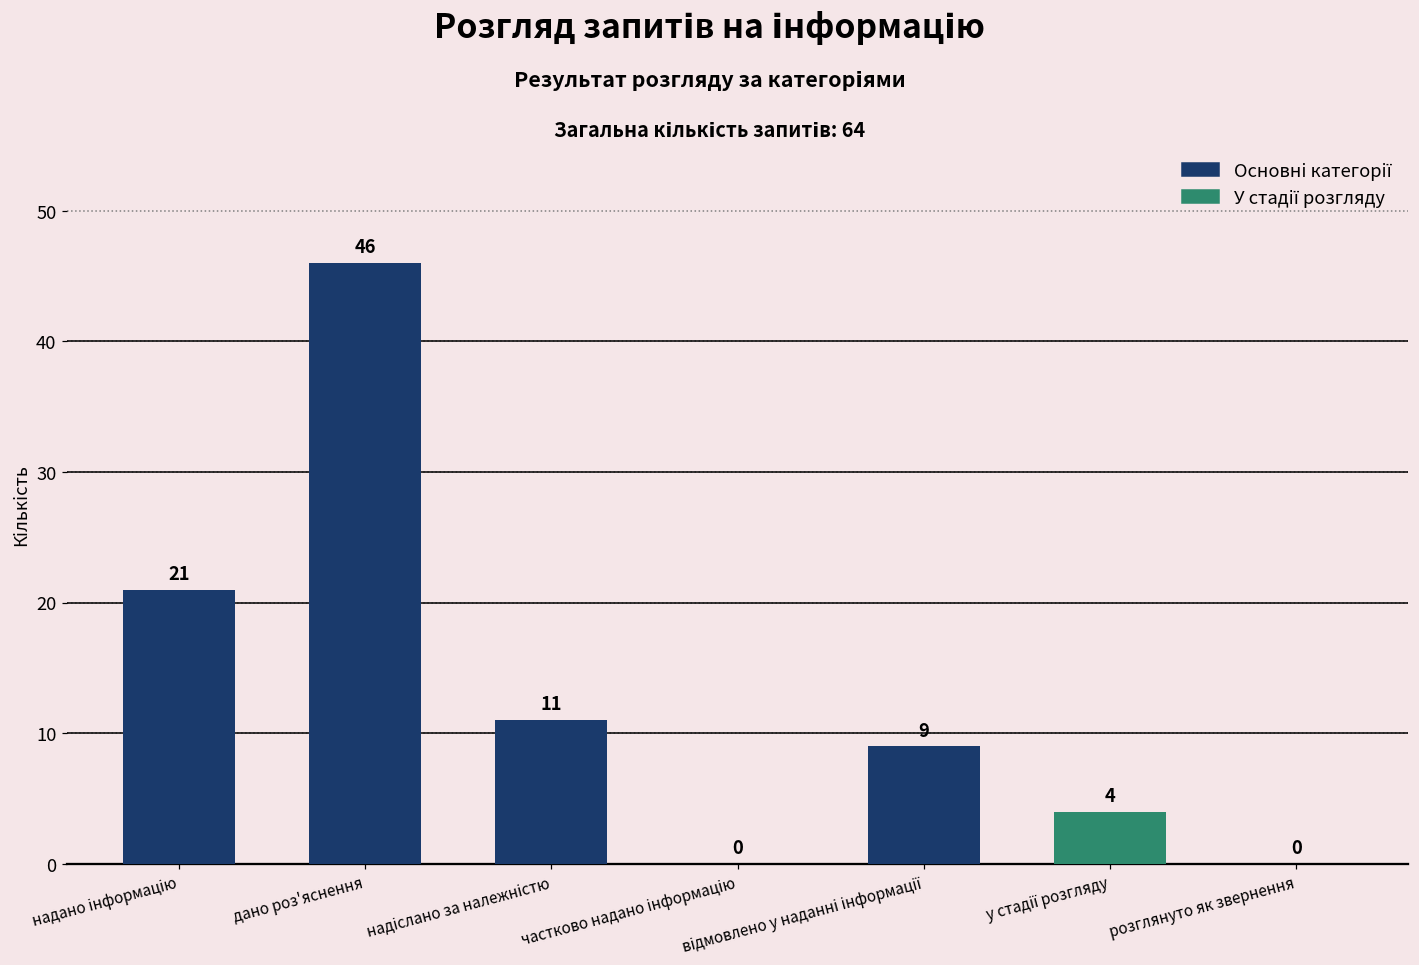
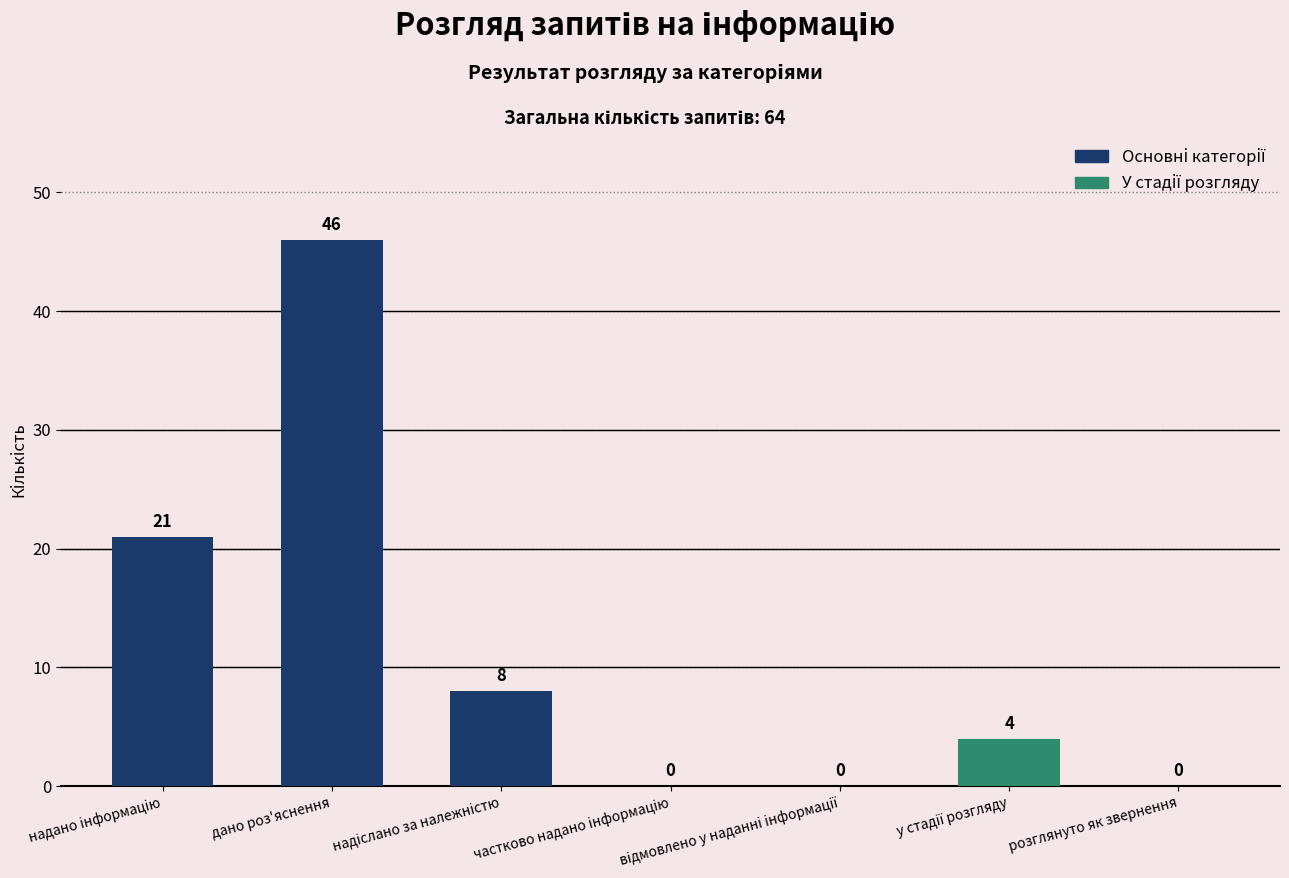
надіслано за належністю: 11 -> 8
відмовлено у наданні інформації: 9 -> 0
